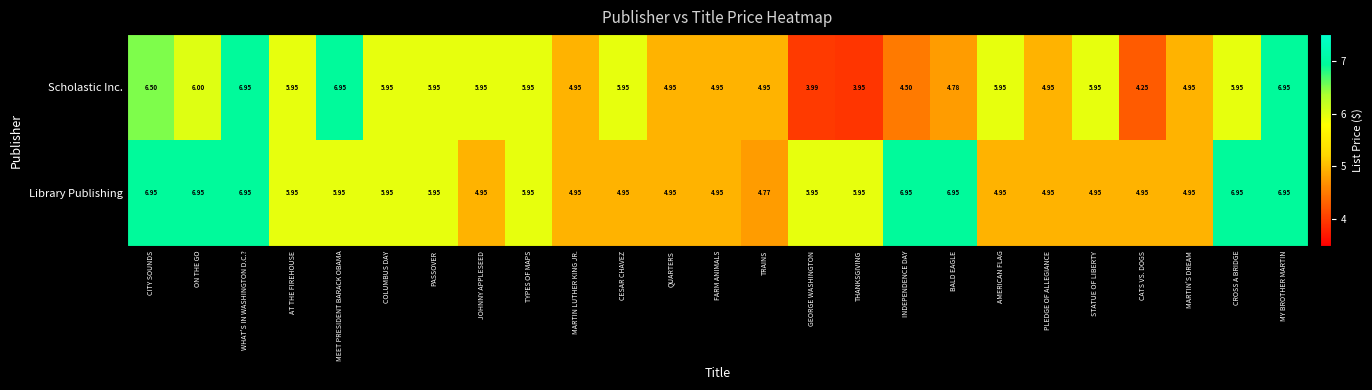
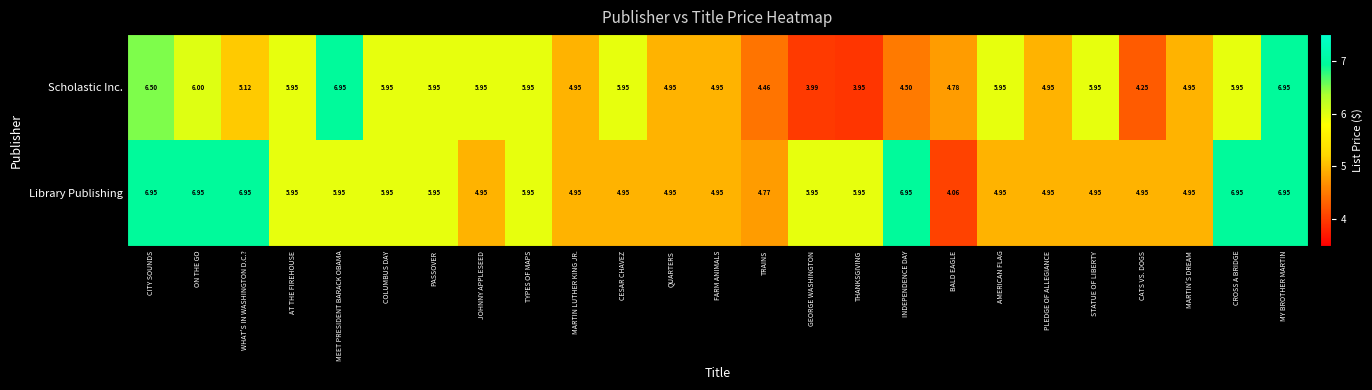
Scholastic Inc., WHAT'S IN WASHINGTON D.C.?: 6.95 -> 5.12
Scholastic Inc., TRAINS: 4.95 -> 4.46
Library Publishing, BALD EAGLE: 6.95 -> 4.06
